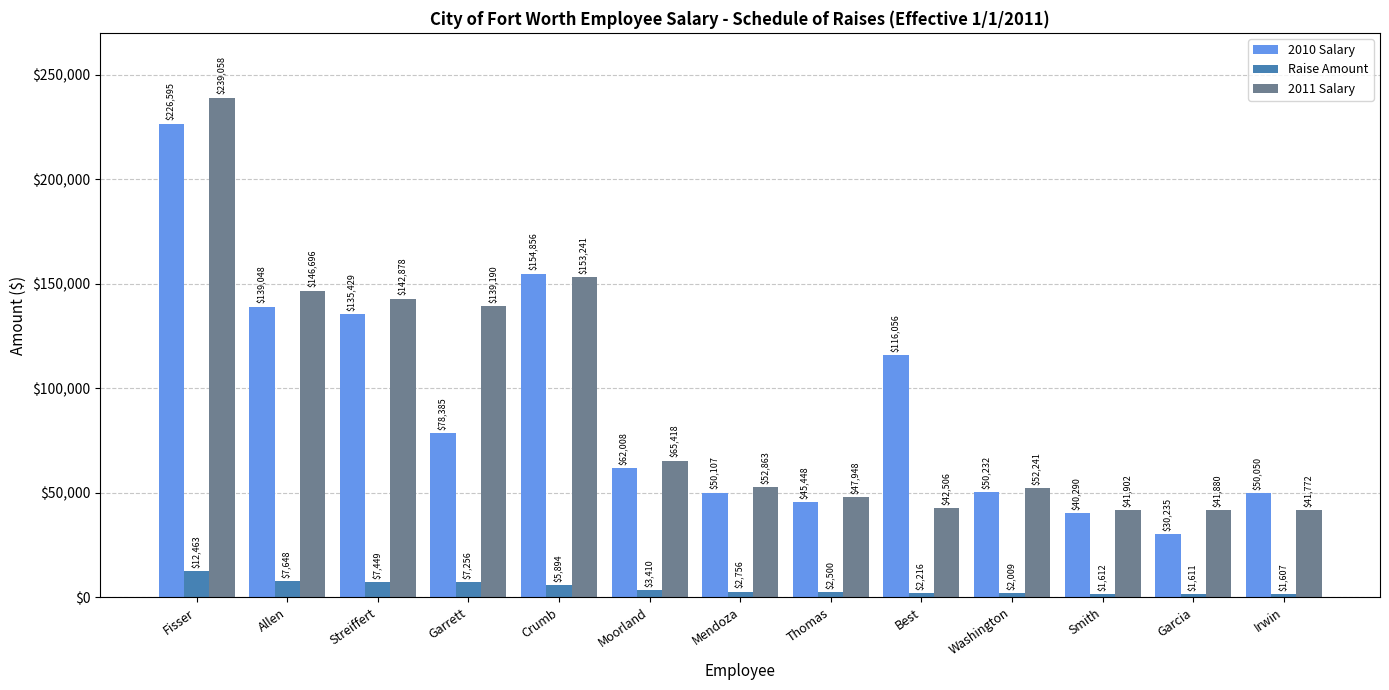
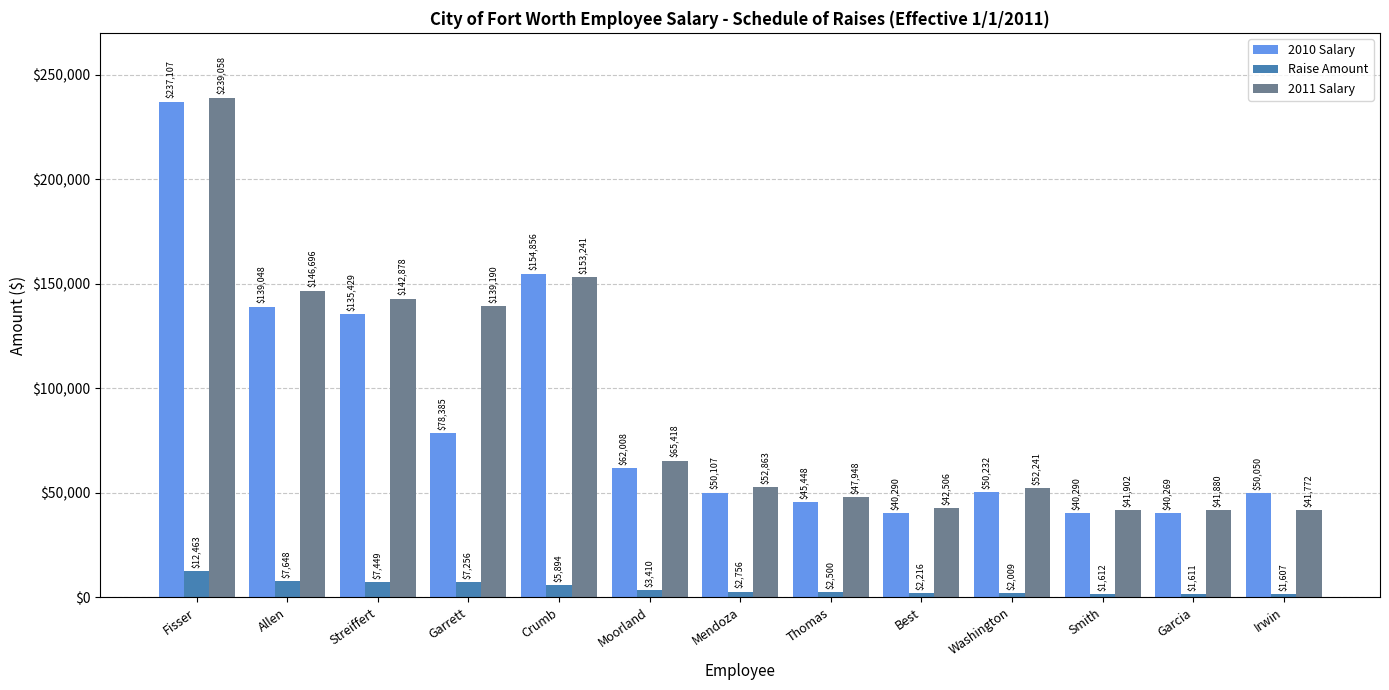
2010 Salary, Fisser: $226,595 -> $237,107
2010 Salary, Best: $116,056 -> $40,290
2010 Salary, Garcia: $30,235 -> $40,269
